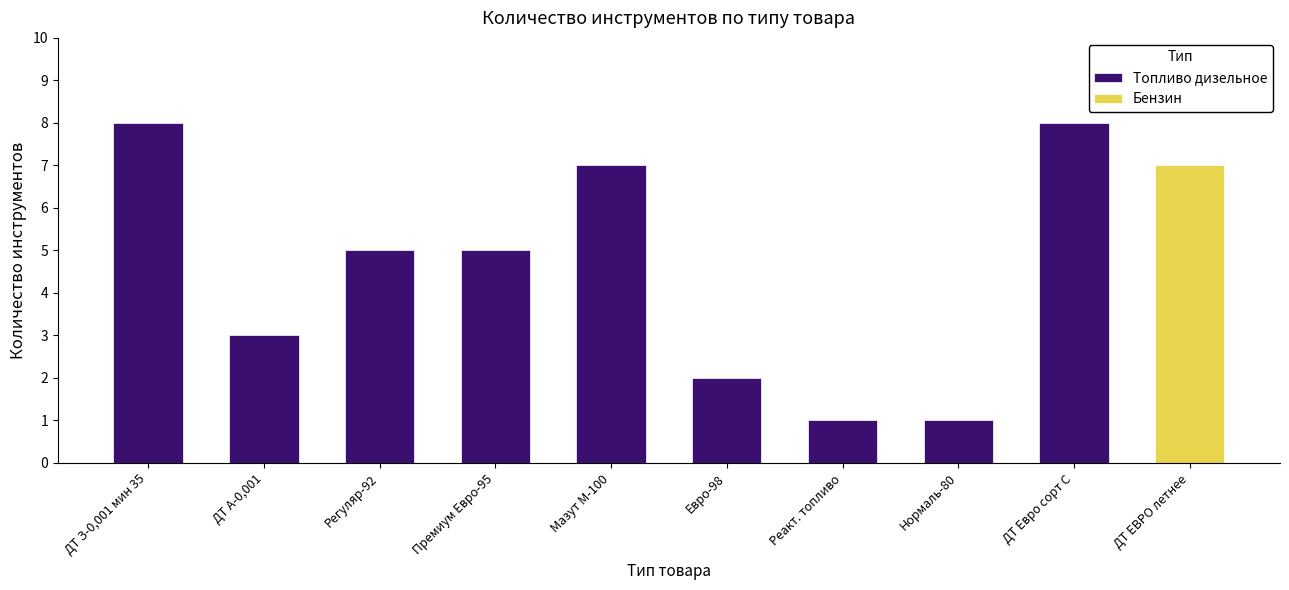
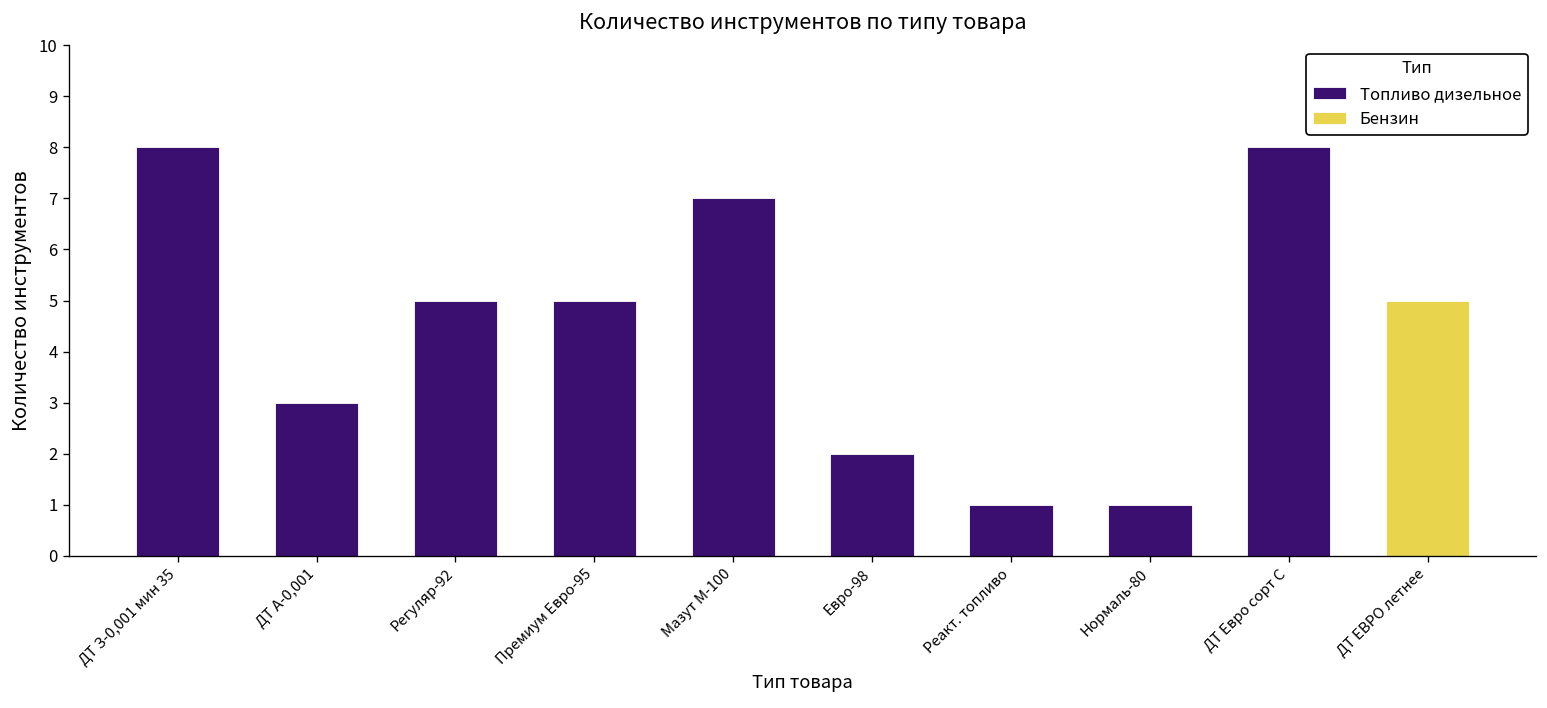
Бензин, ДТ ЕВРО летнее: 7 -> 5
